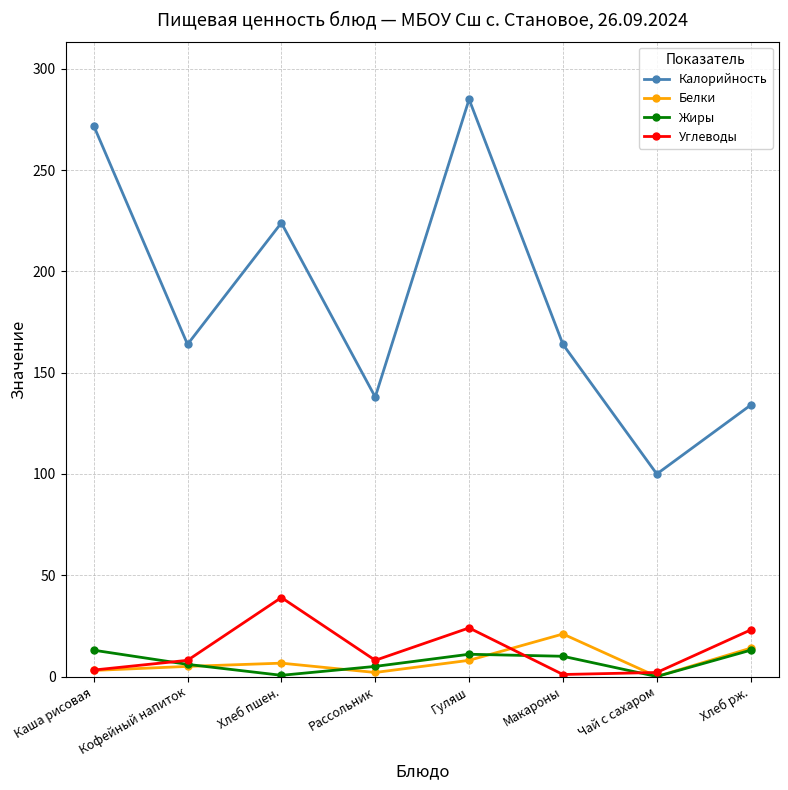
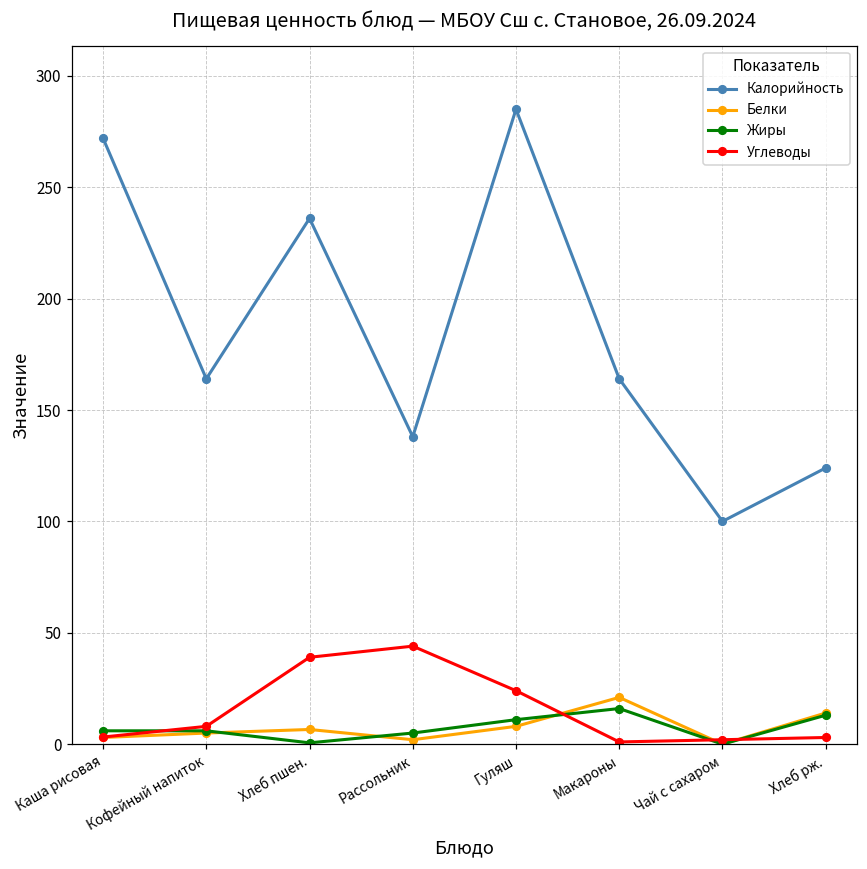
Жиры, Каша рисовая: 13 -> 6
Калорийность, Хлеб пшен.: 224 -> 236
Углеводы, Рассольник: 8 -> 44
Жиры, Макароны: 10 -> 16
Калорийность, Хлеб рж.: 134 -> 124
Углеводы, Хлеб рж.: 23 -> 3
